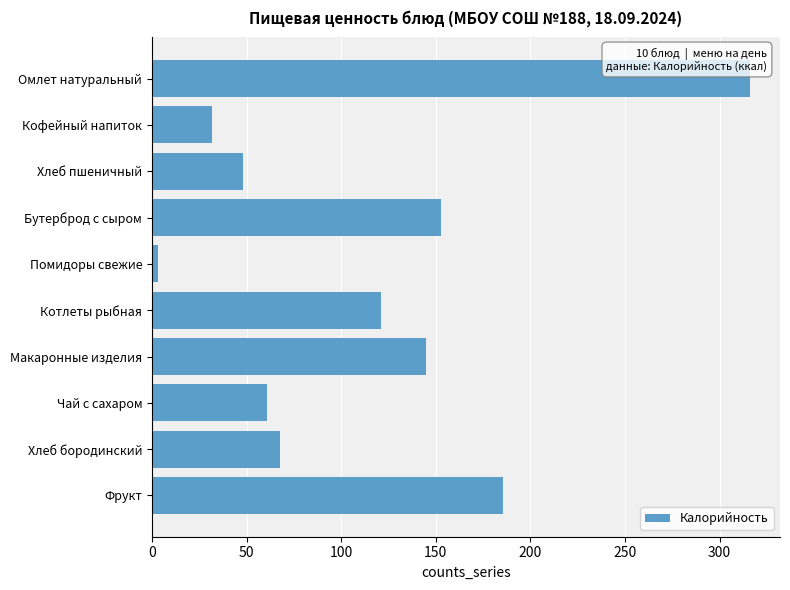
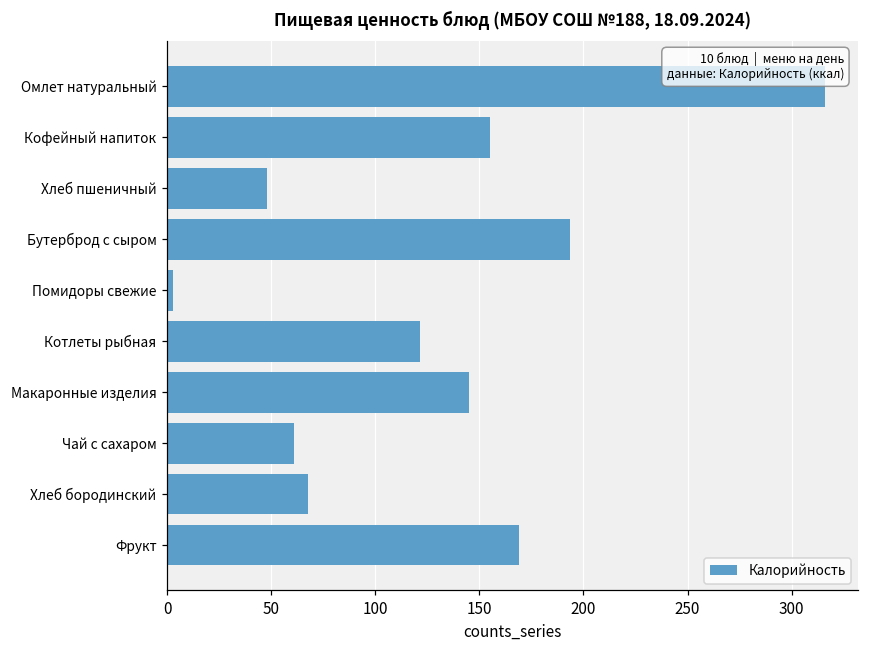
Кофейный напиток: 32 -> 155
Бутерброд с сыром: 153 -> 193
Фрукт: 185 -> 169
